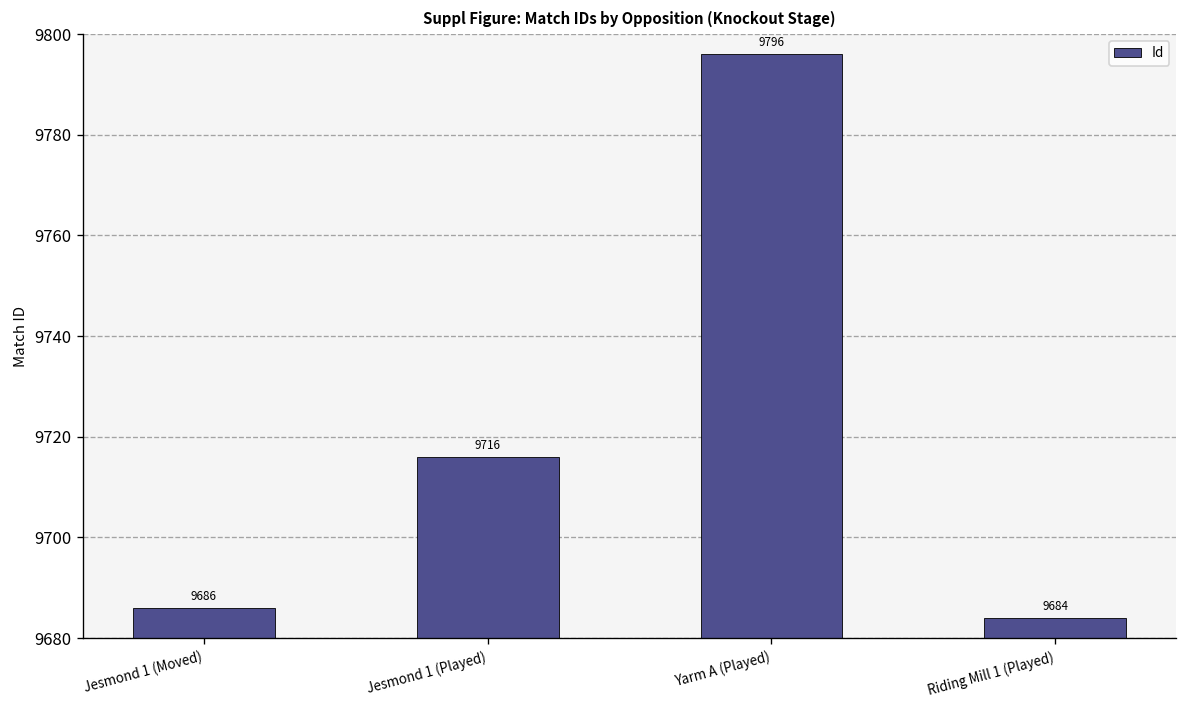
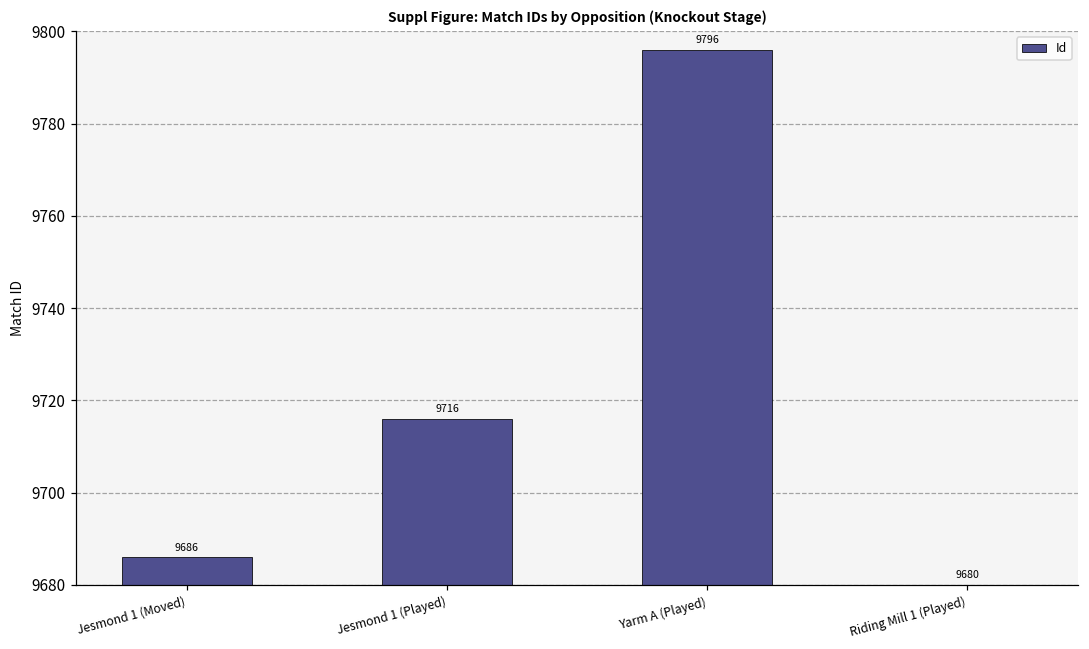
Riding Mill 1 (Played): 9684 -> 9680
